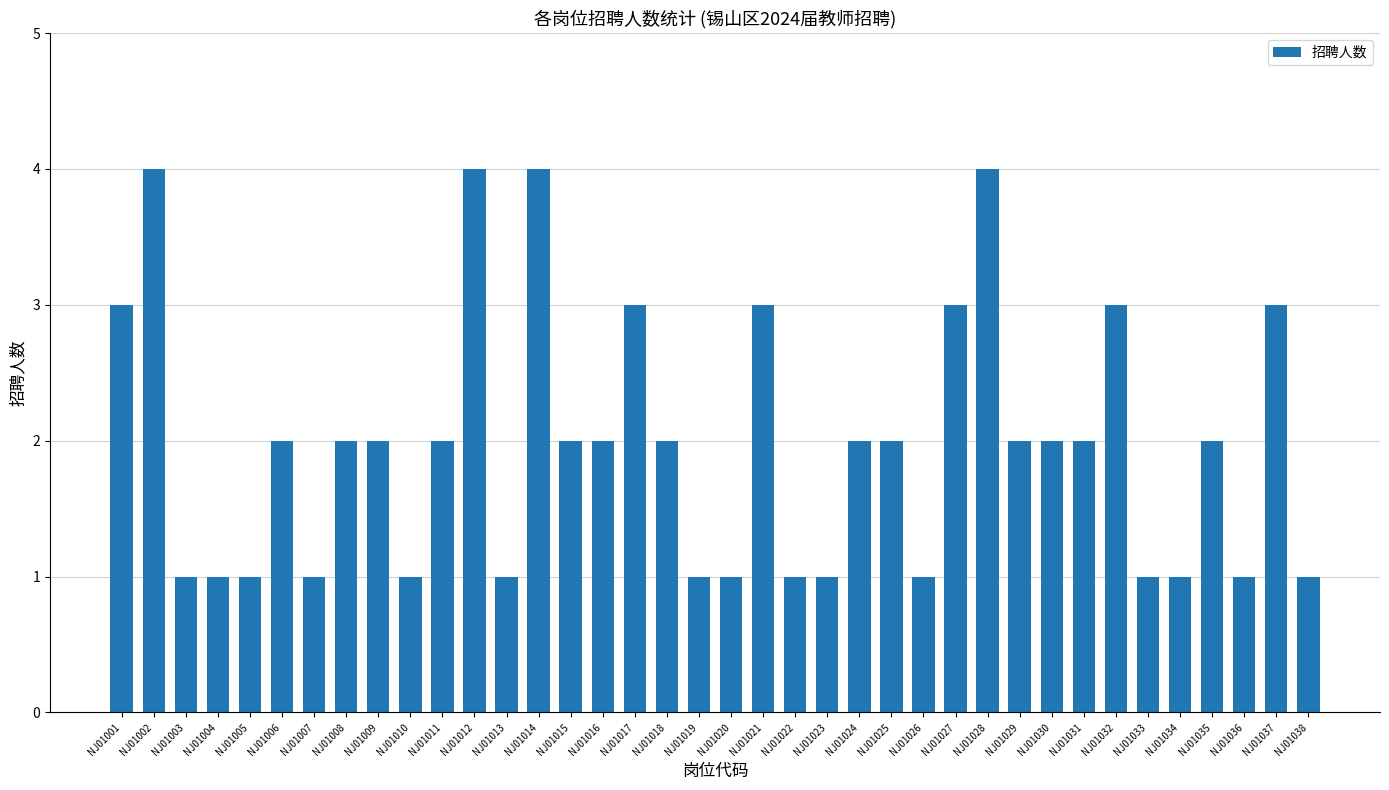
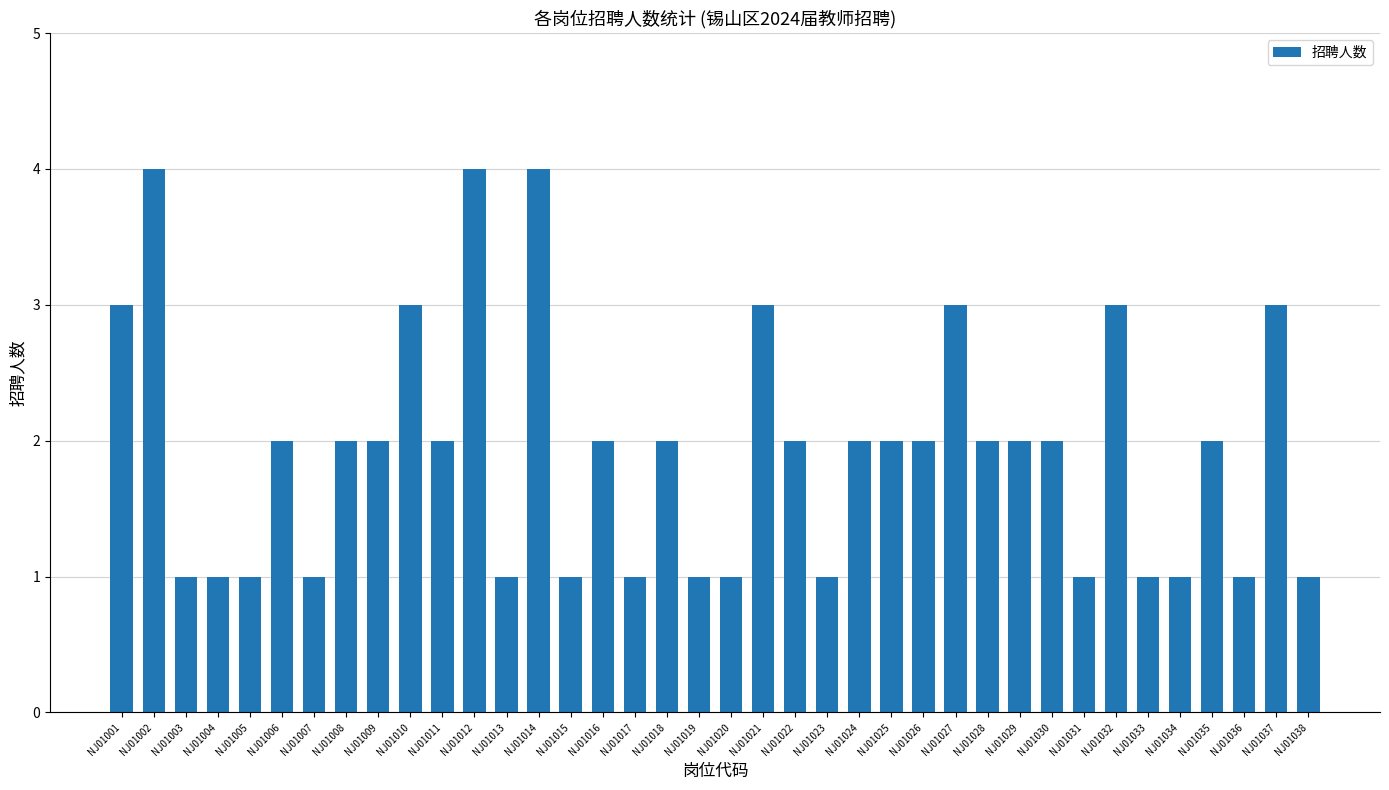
NJ01010: 1 -> 3
NJ01015: 2 -> 1
NJ01017: 3 -> 1
NJ01022: 1 -> 2
NJ01026: 1 -> 2
NJ01028: 4 -> 2
NJ01031: 2 -> 1
